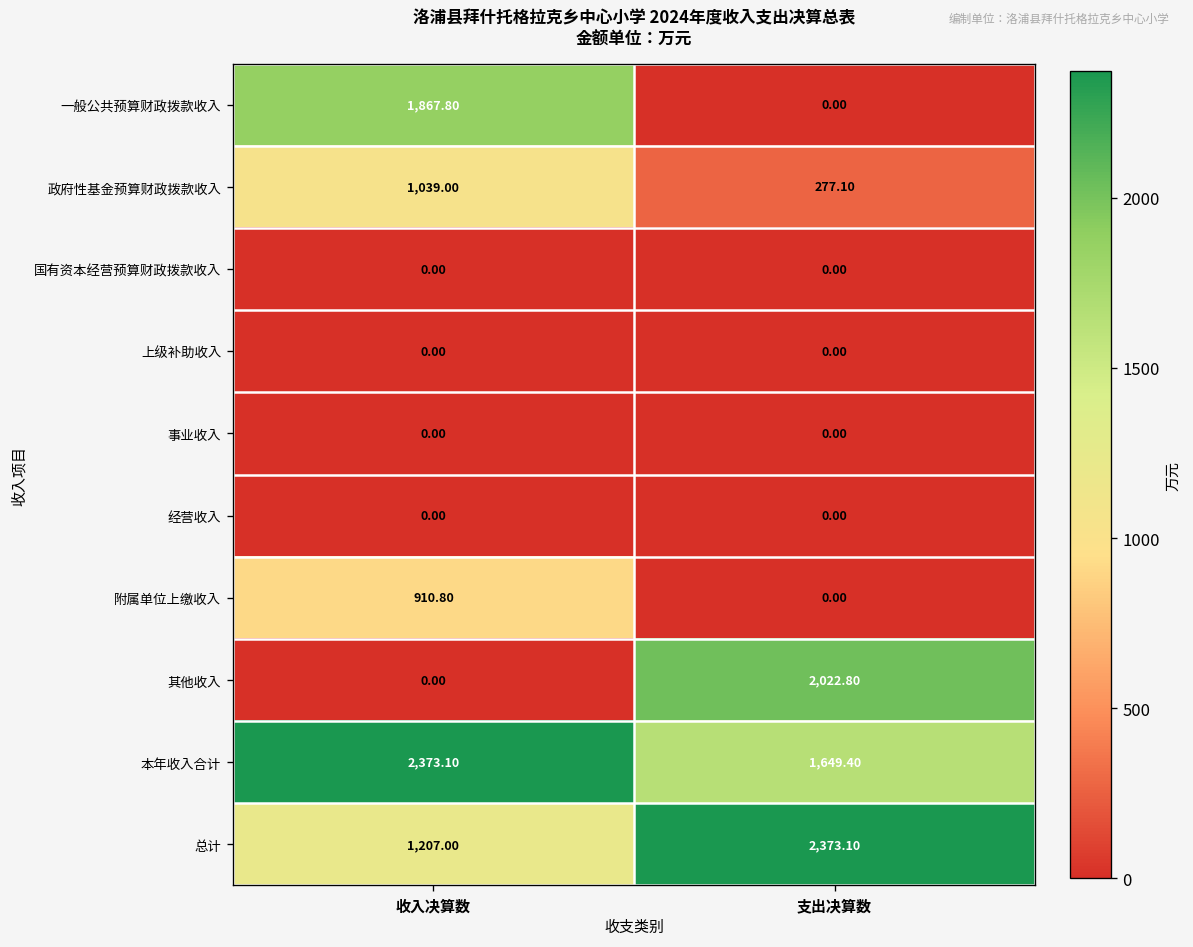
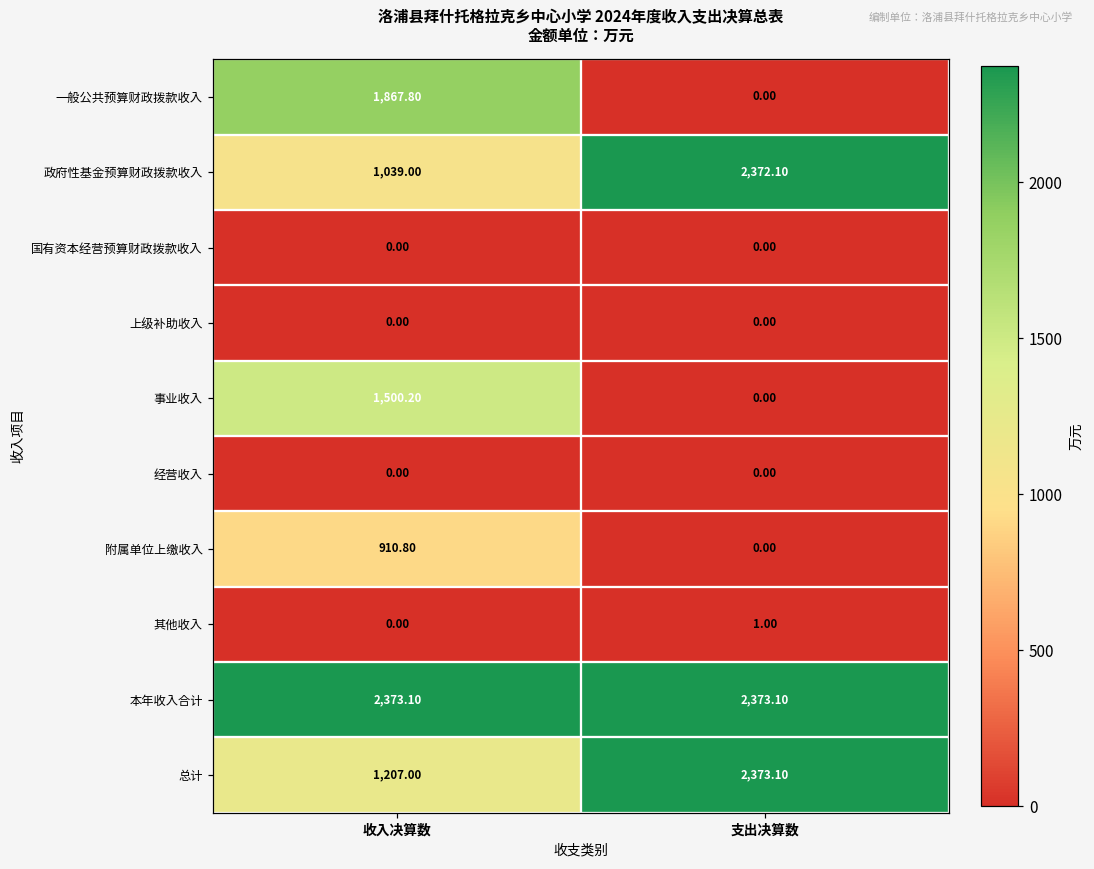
政府性基金预算财政拨款收入, 支出决算数: 277.10 -> 2,372.10
事业收入, 收入决算数: 0.00 -> 1,500.20
其他收入, 支出决算数: 2,022.80 -> 1.00
本年收入合计, 支出决算数: 1,649.40 -> 2,373.10
